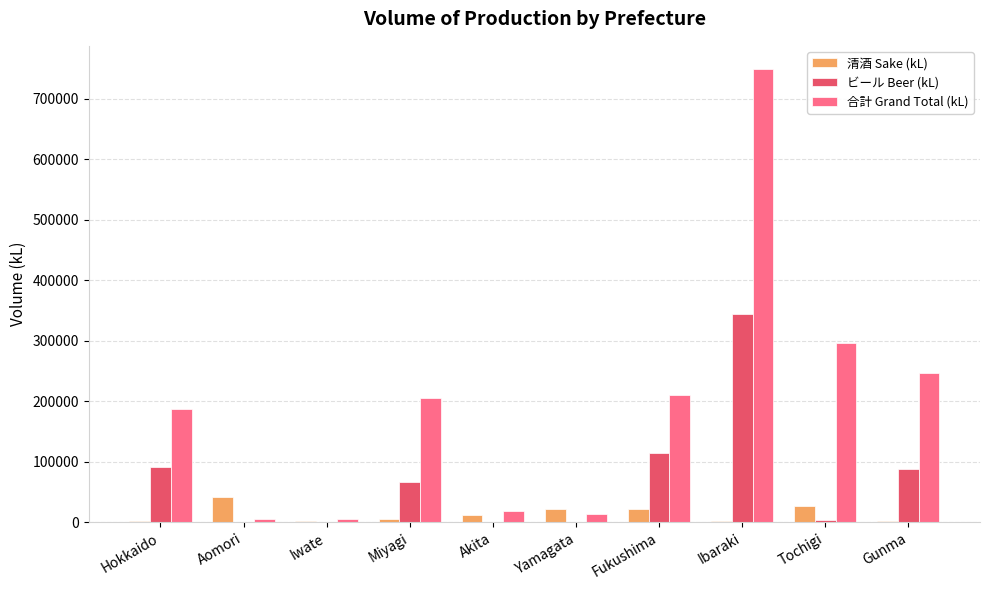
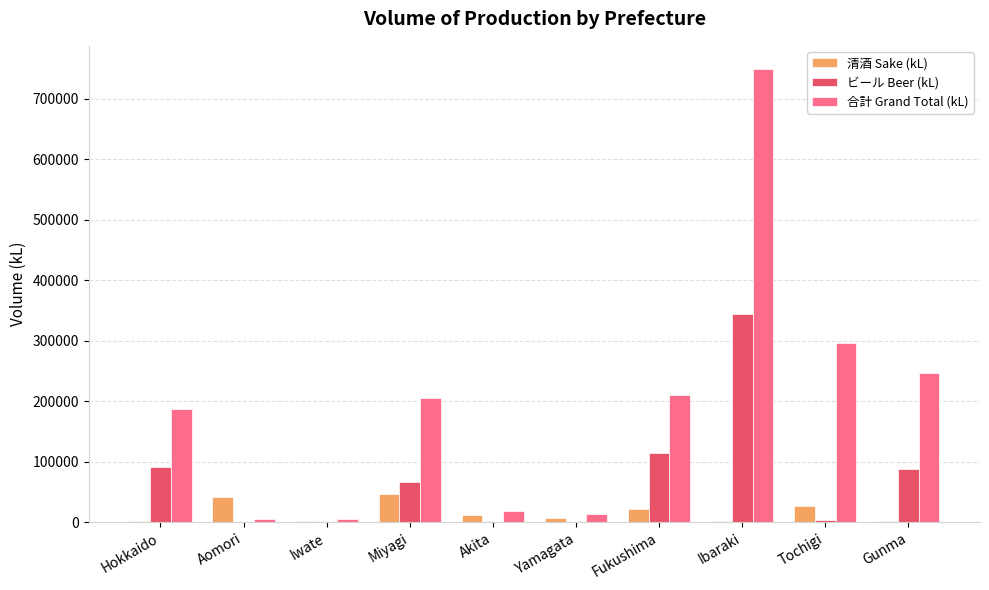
清酒 Sake (kL), Miyagi: 10000 -> 50000
清酒 Sake (kL), Yamagata: 20000 -> 10000
